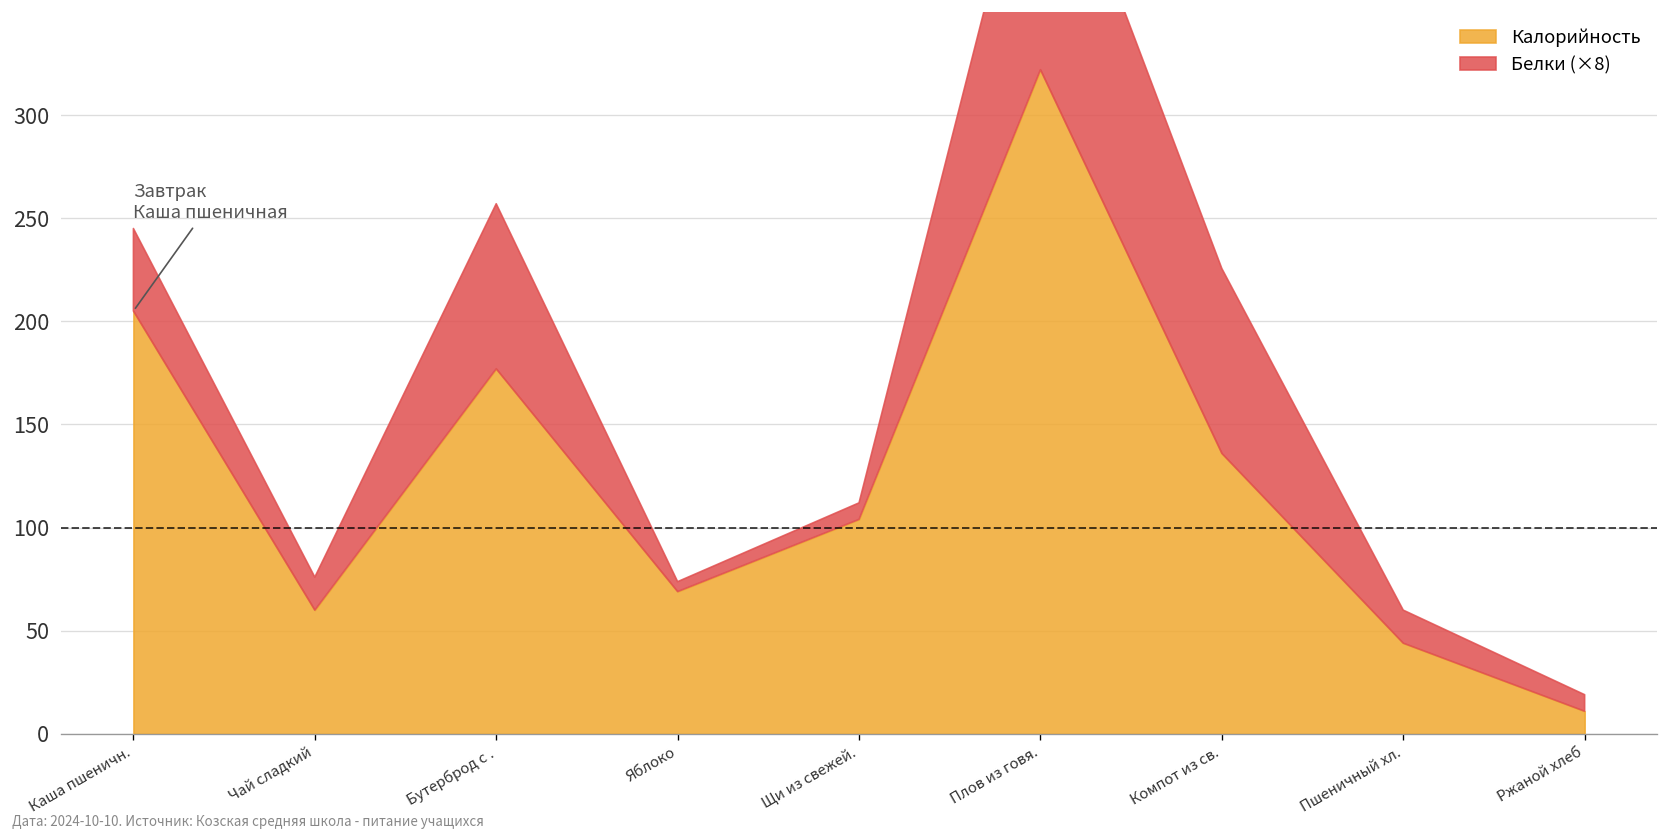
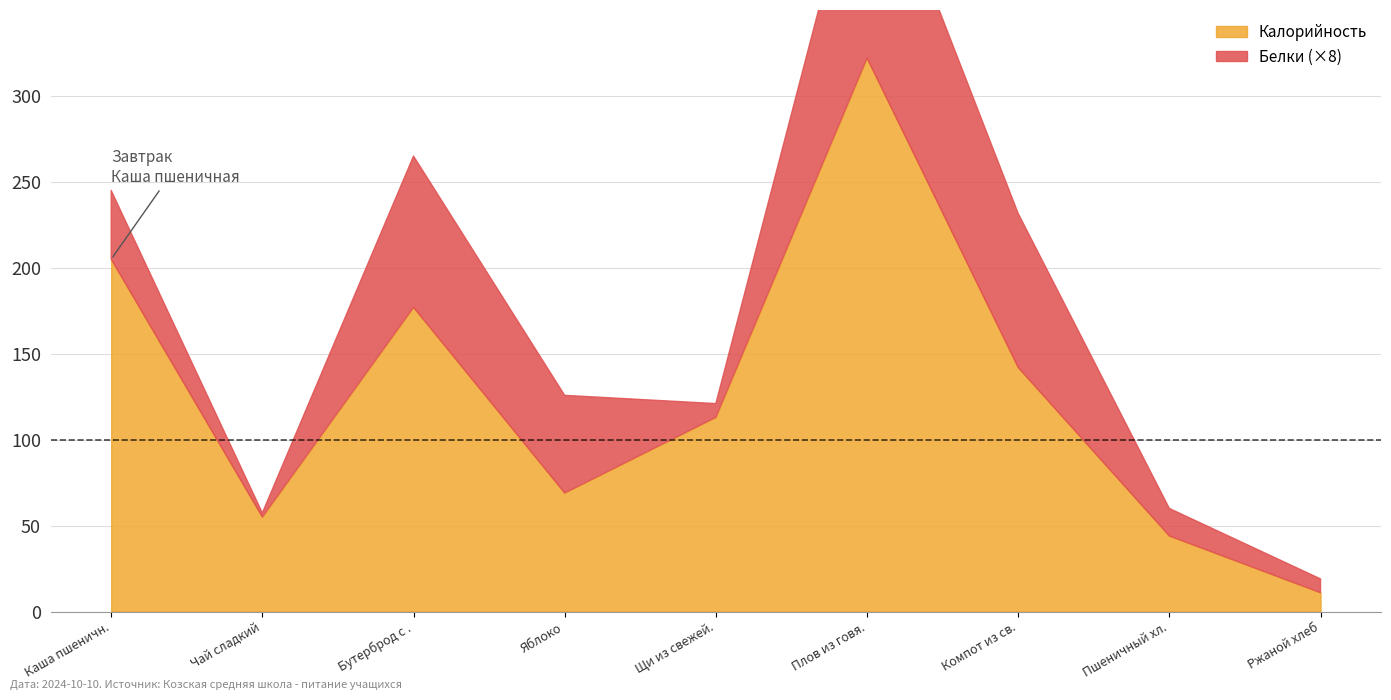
Калорийность, Чай сладкий: 60 -> 55
Белки (×8), Чай сладкий: 16 -> 2
Белки (×8), Бутерброд с .: 80 -> 88
Белки (×8), Яблоко: 5 -> 57
Калорийность, Щи из свежей.: 104 -> 113
Калорийность, Компот из св.: 136 -> 142
